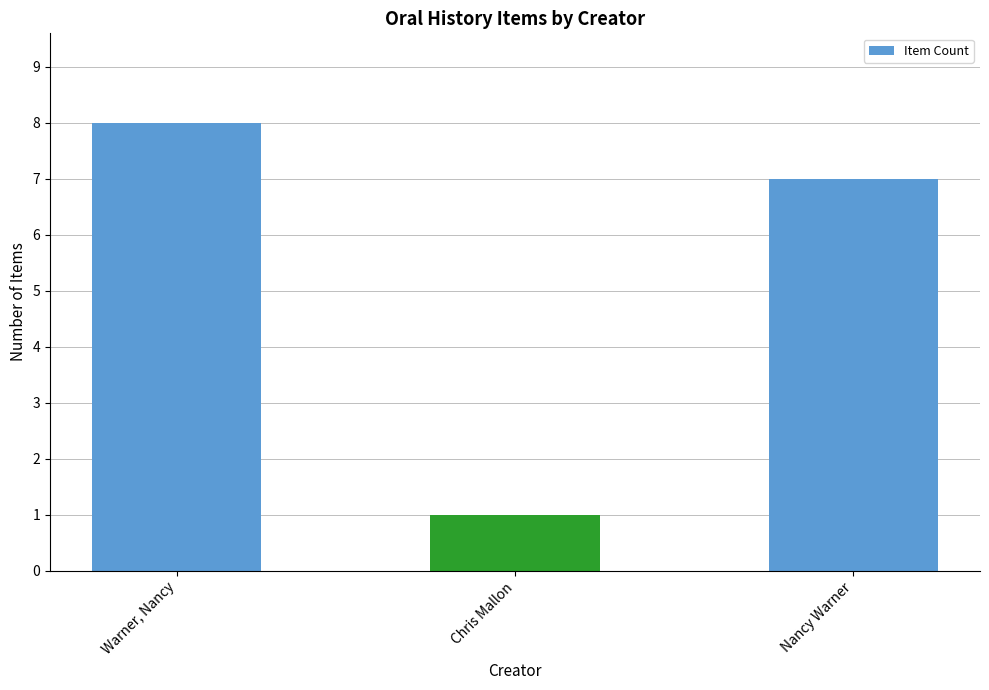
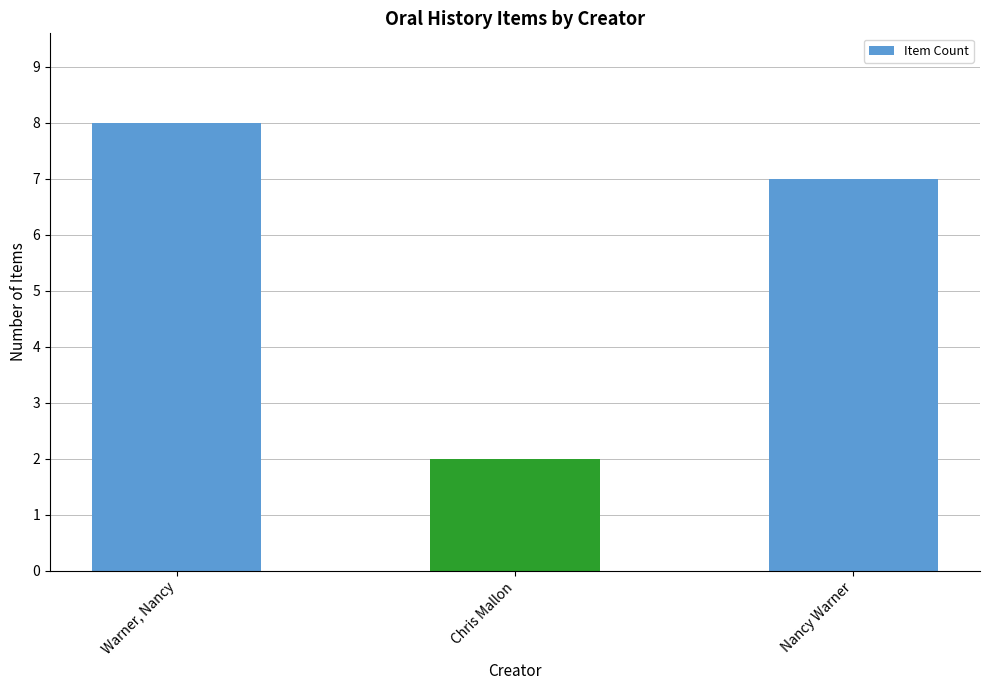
Chris Mallon: 1 -> 2
